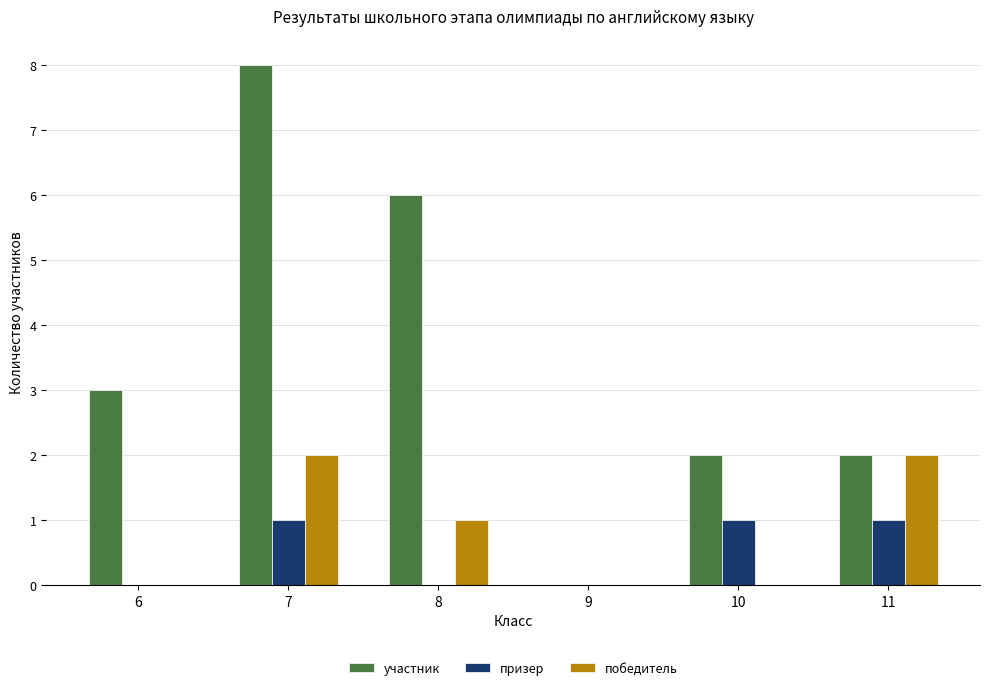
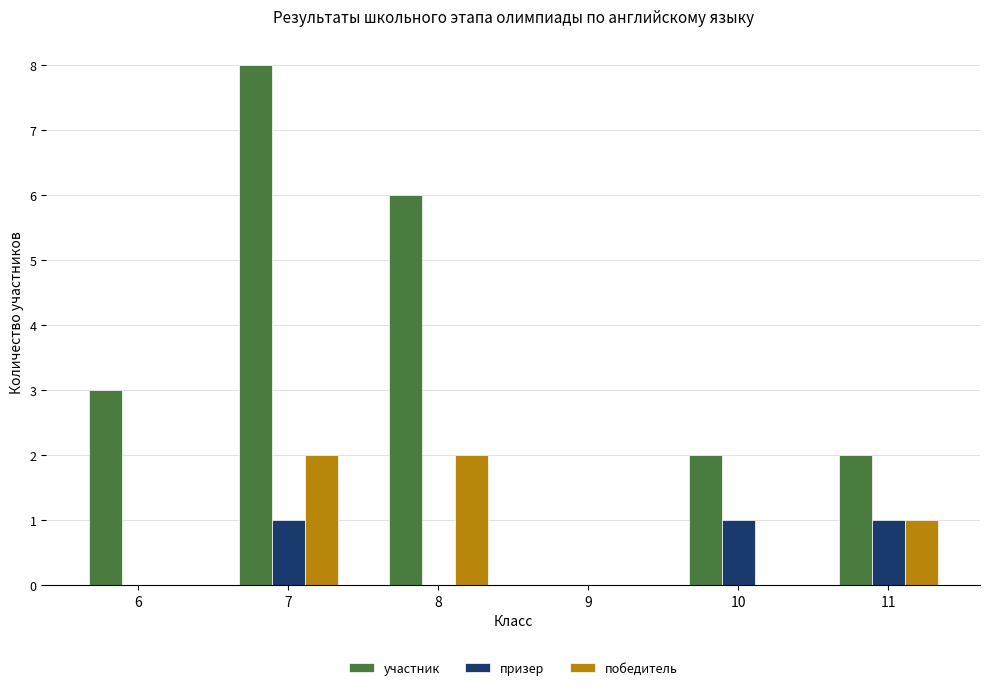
победитель, 8: 1 -> 2
победитель, 11: 2 -> 1
